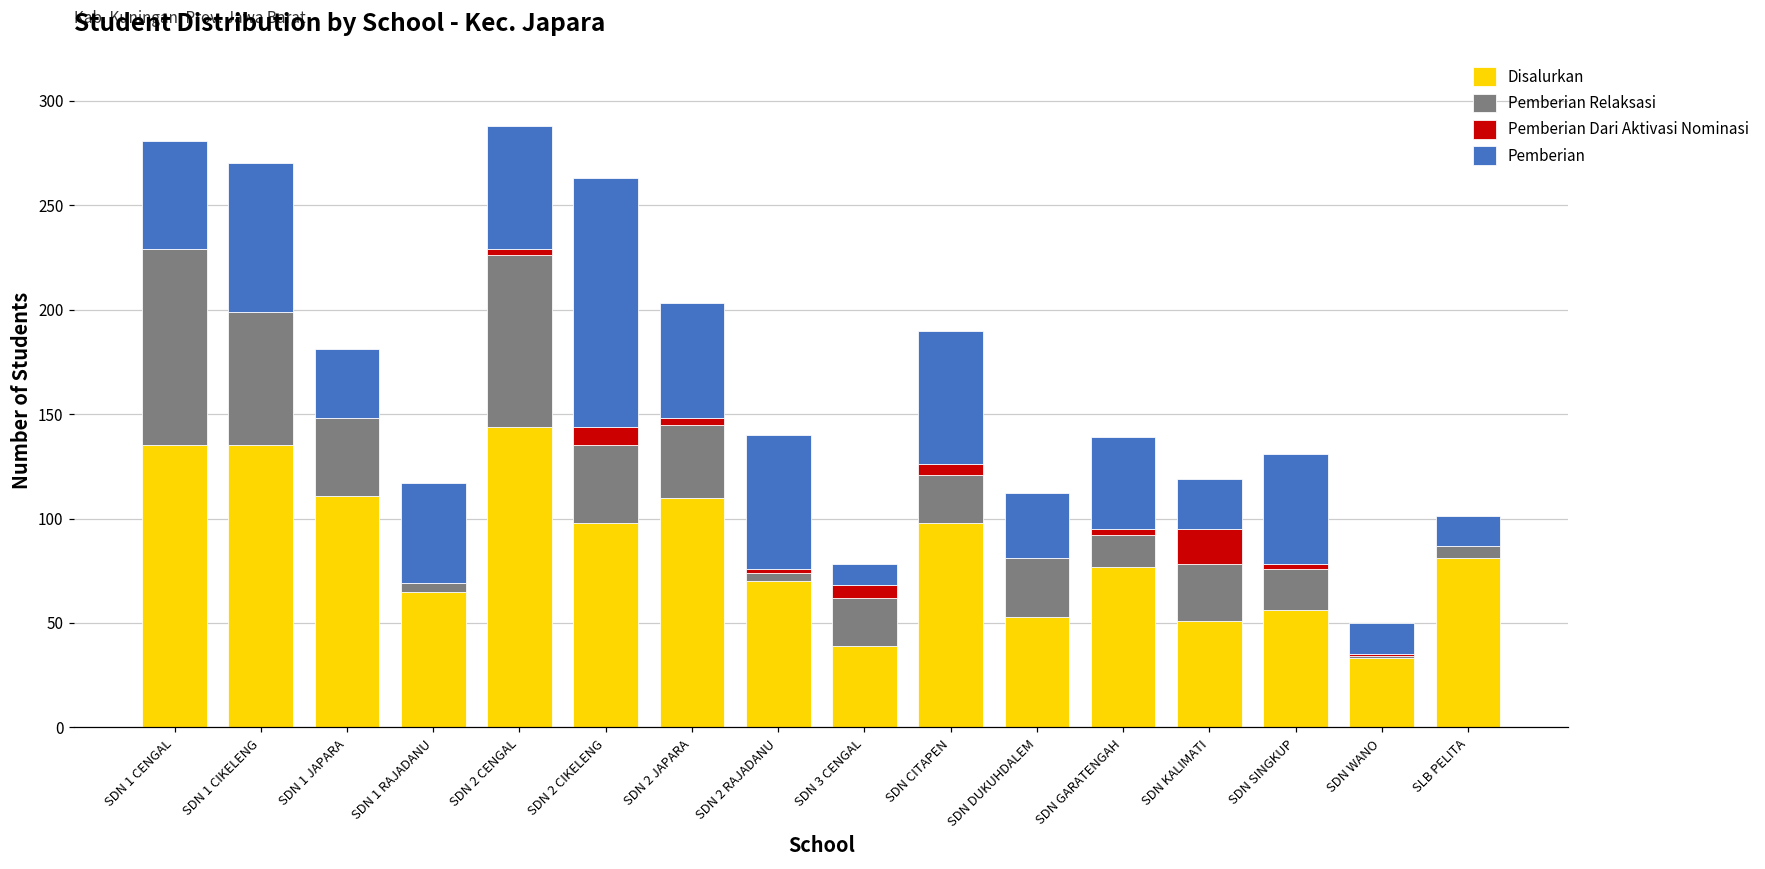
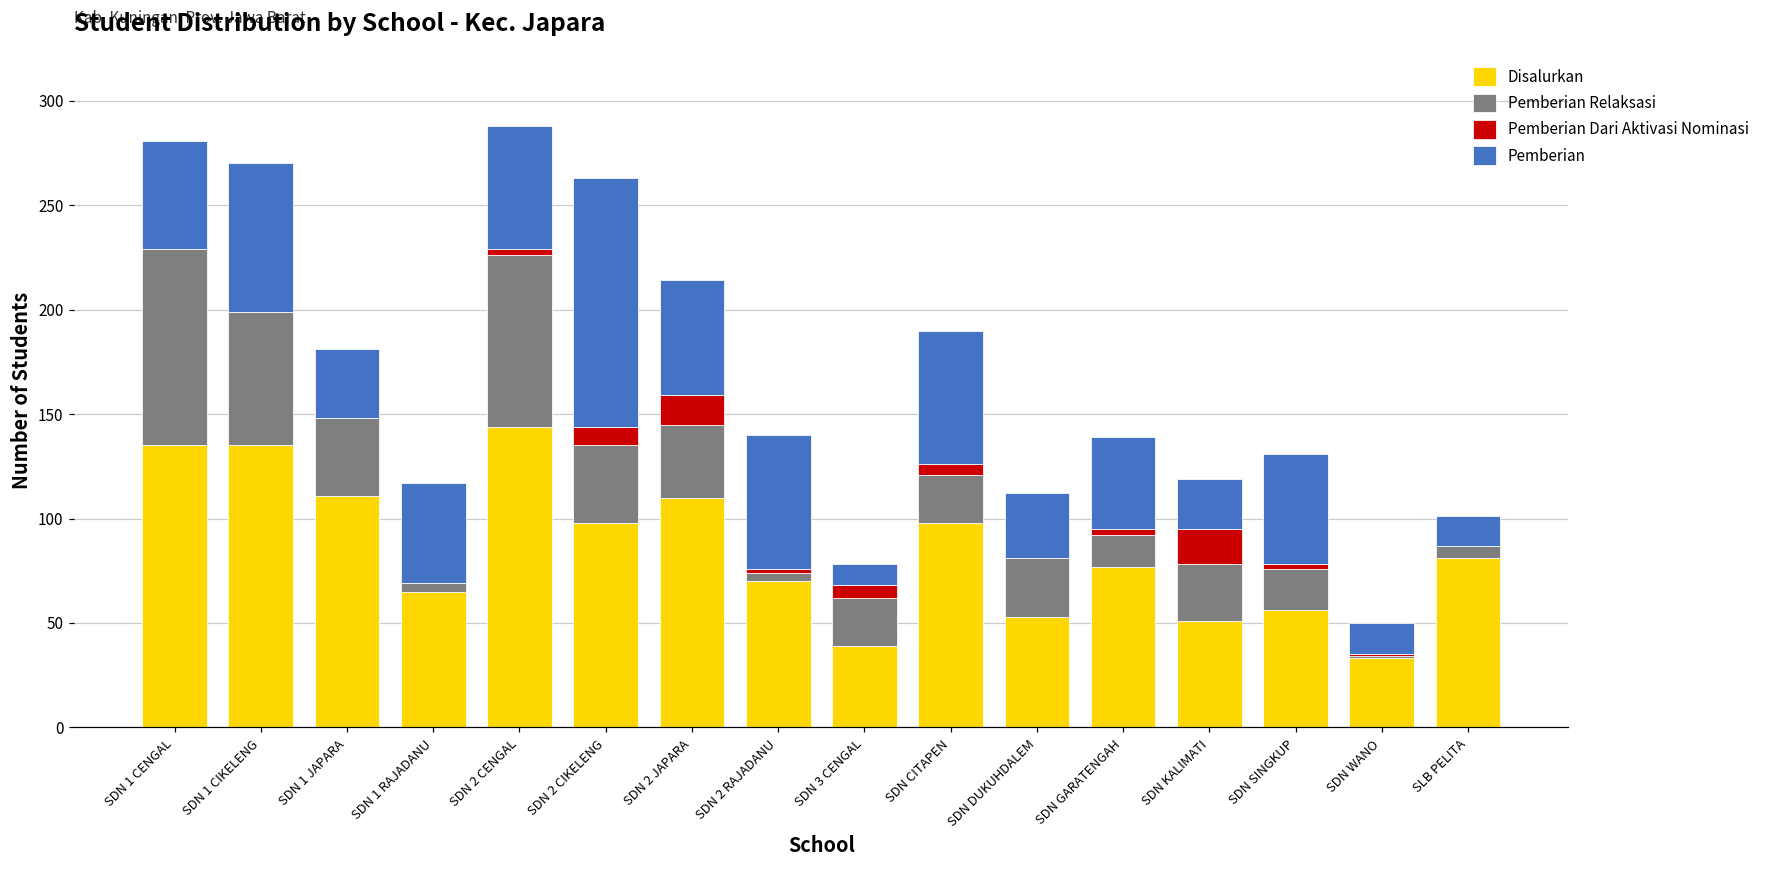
Pemberian Dari Aktivasi Nominasi, SDN 2 JAPARA: 3 -> 14
